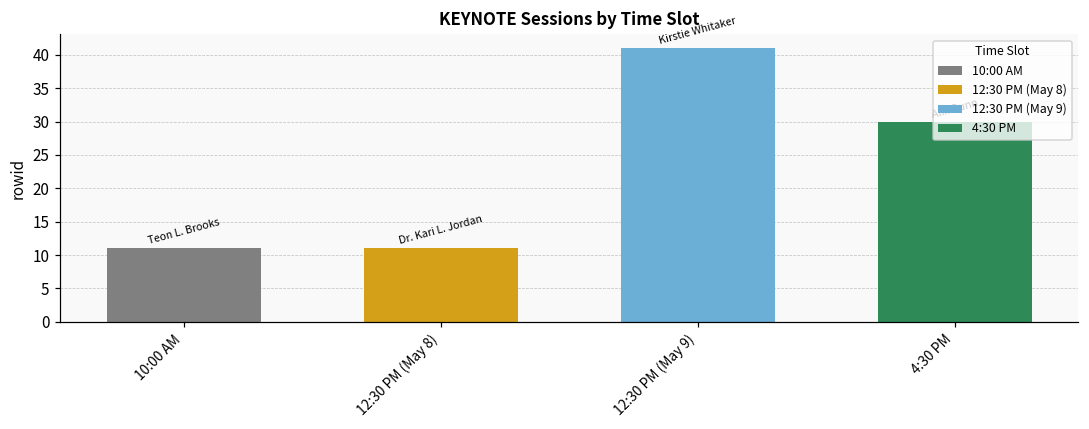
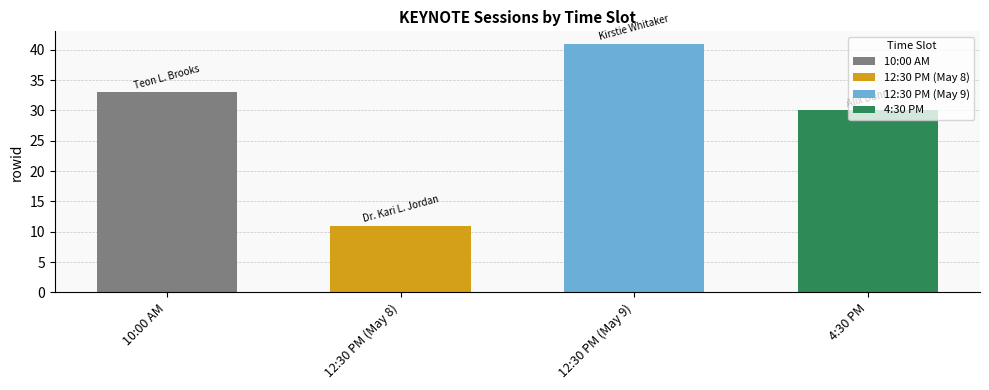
10:00 AM: 11 -> 33
